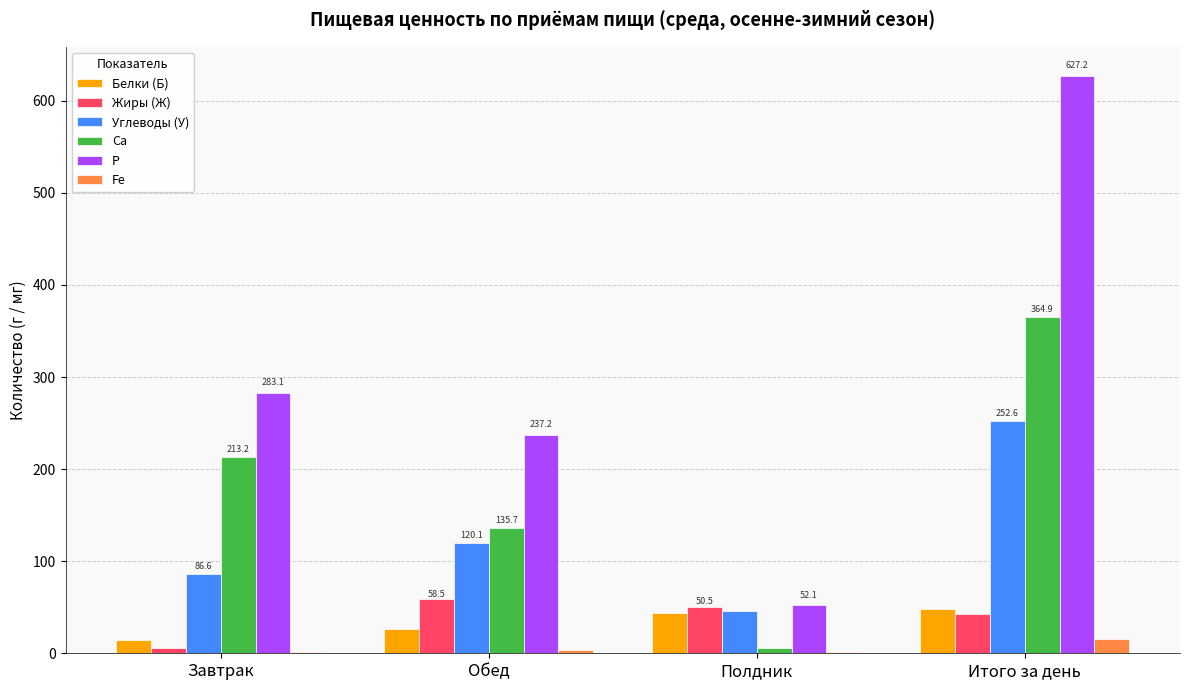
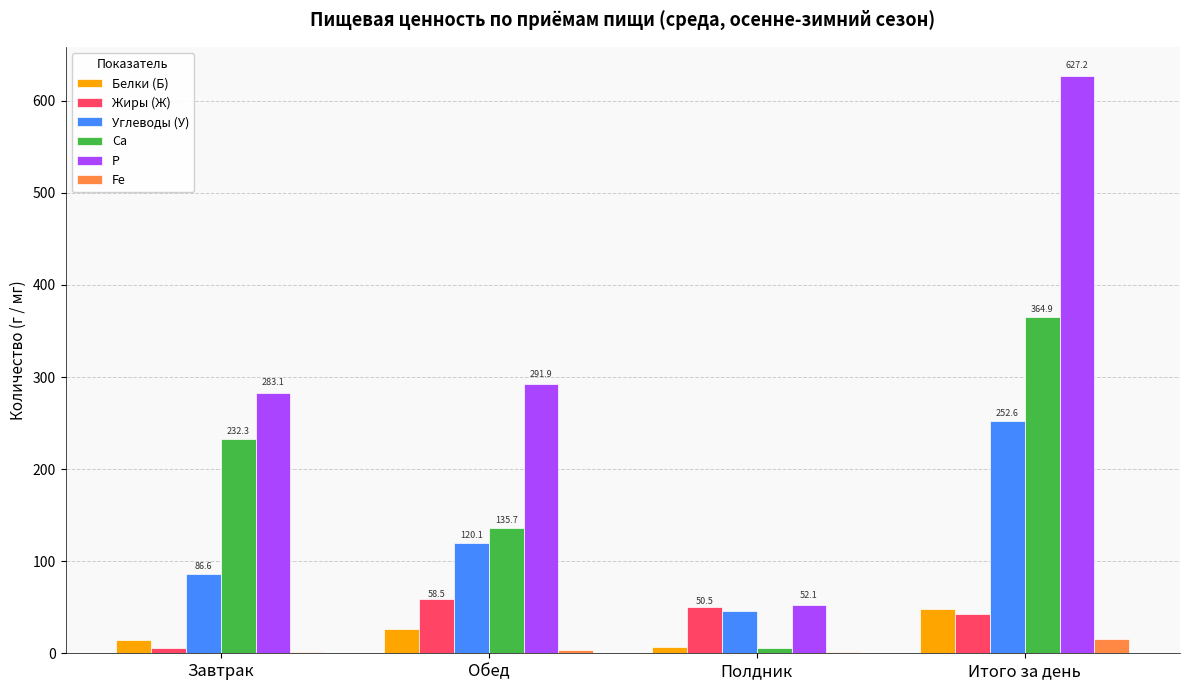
Ca, Завтрак: 213.2 -> 232.3
P, Обед: 237.2 -> 291.9
Белки (Б), Полдник: 40 -> 10
